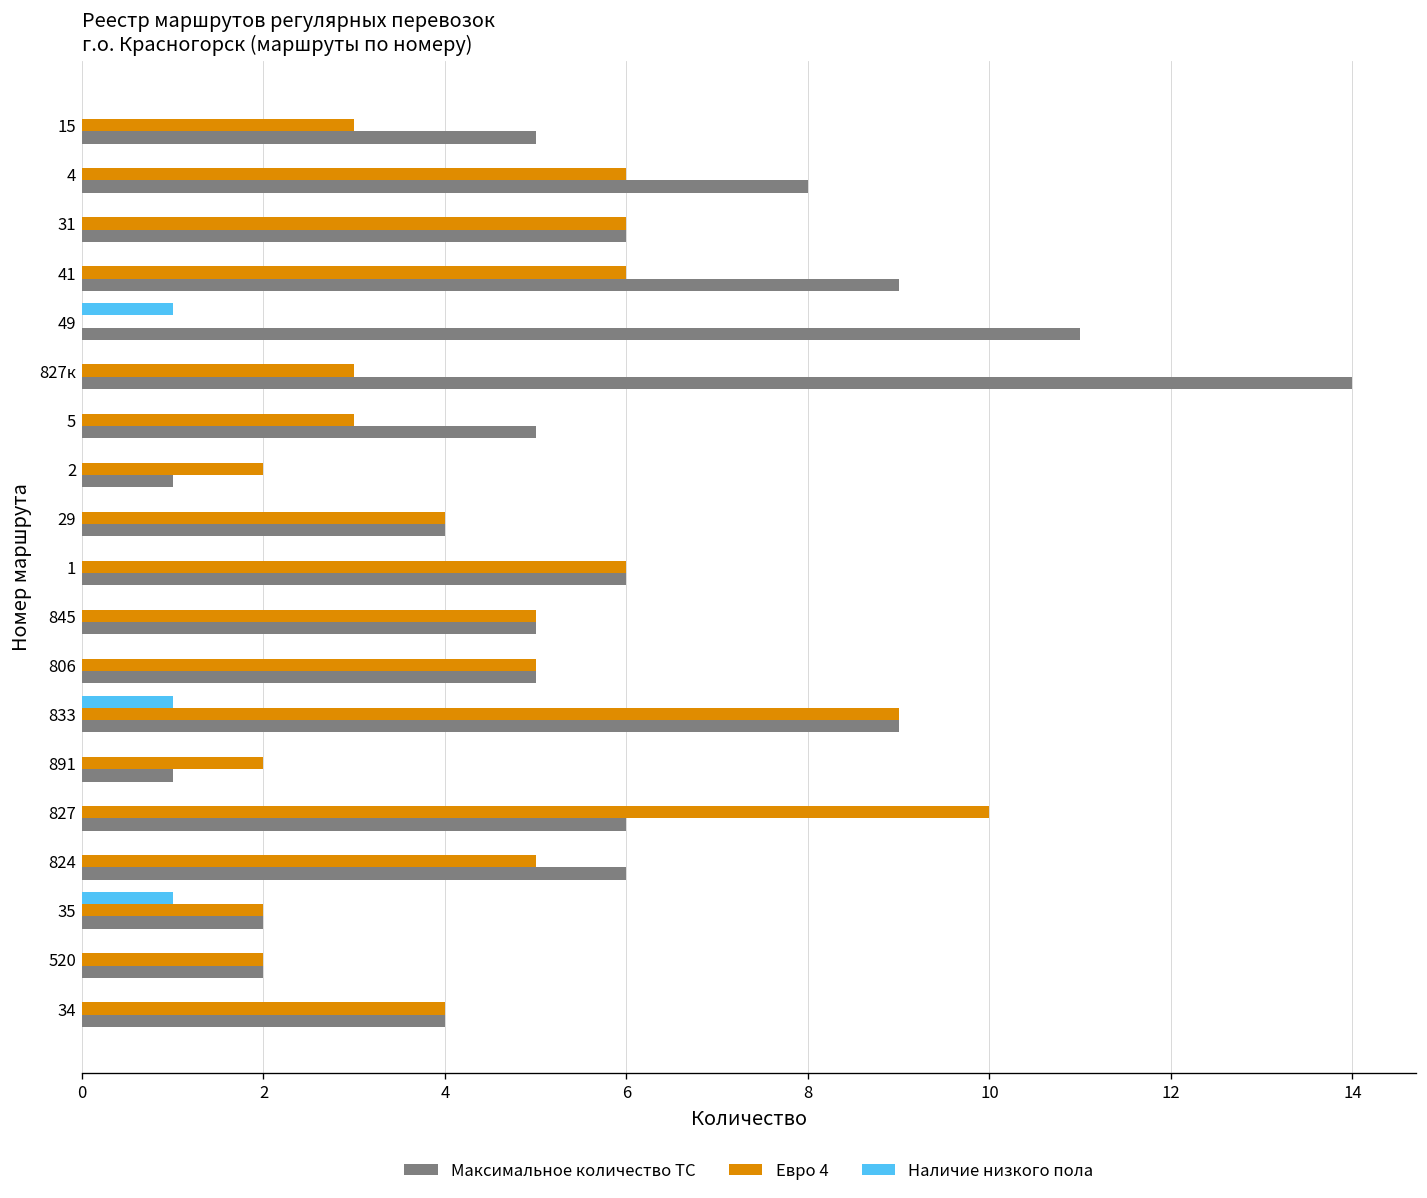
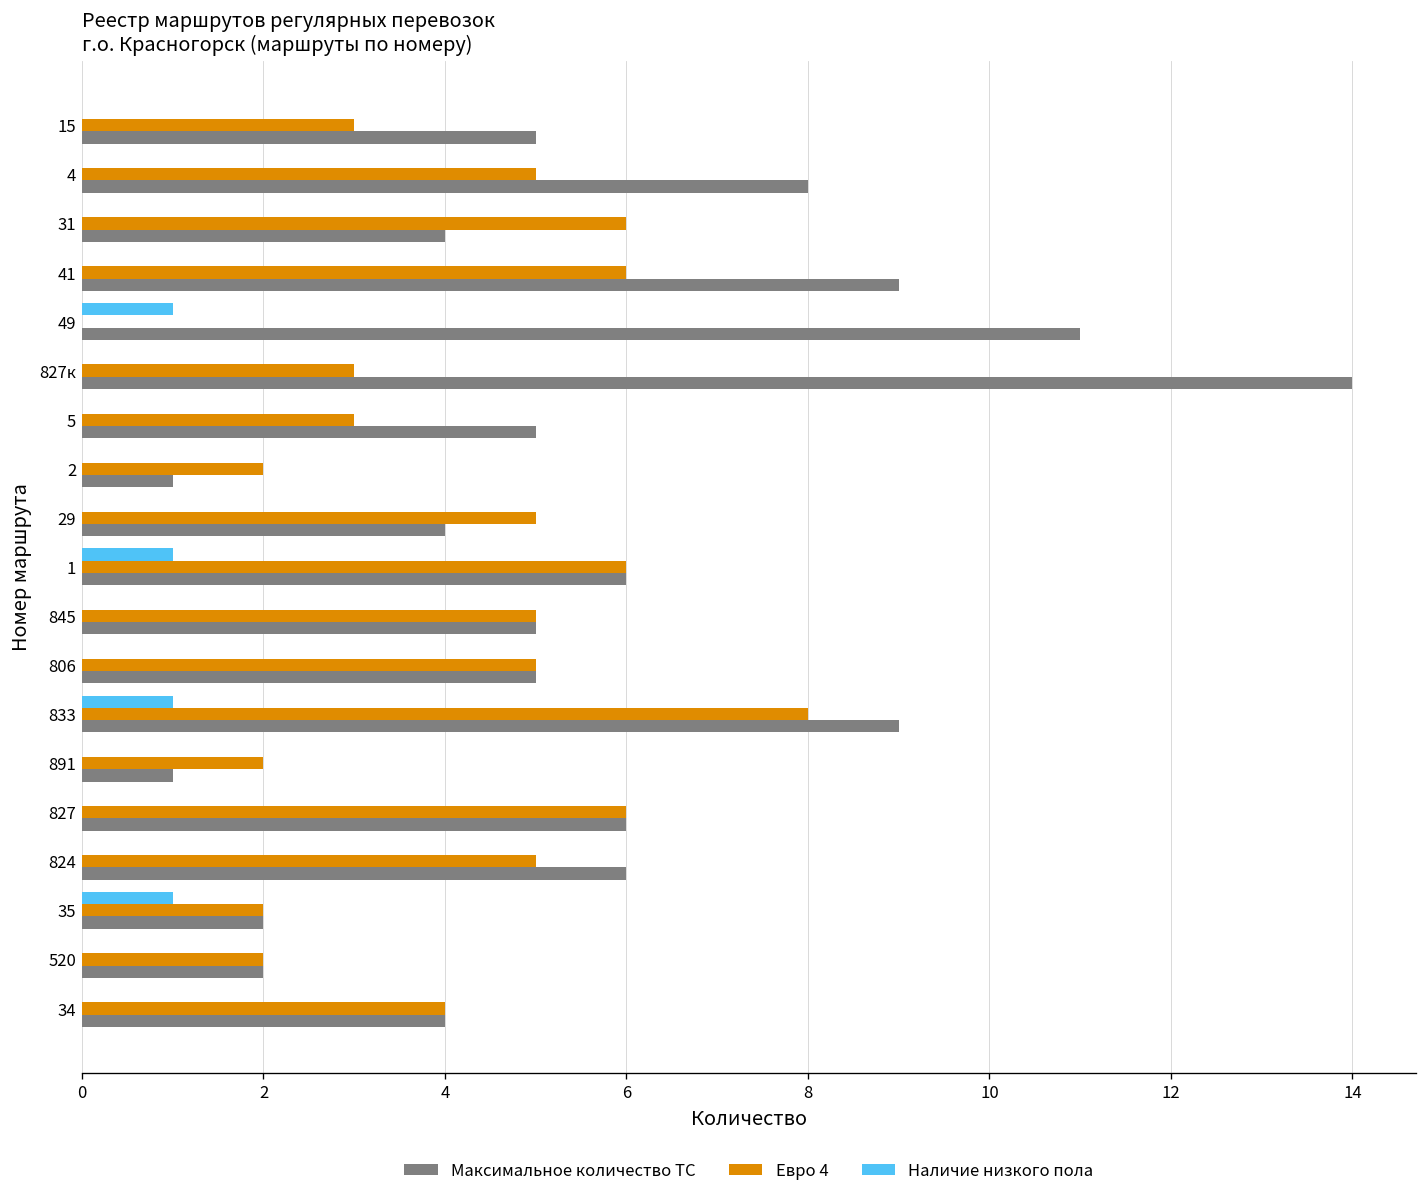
Евро 4, 4: 6 -> 5
Максимальное количество ТС, 31: 6 -> 4
Евро 4, 29: 4 -> 5
Наличие низкого пола, 1: 0 -> 1
Евро 4, 833: 9 -> 8
Евро 4, 827: 10 -> 6
